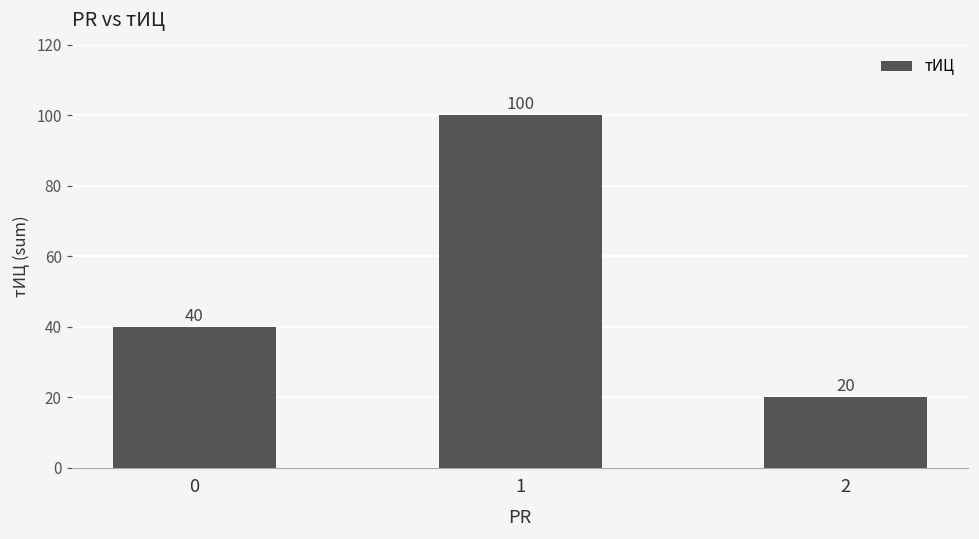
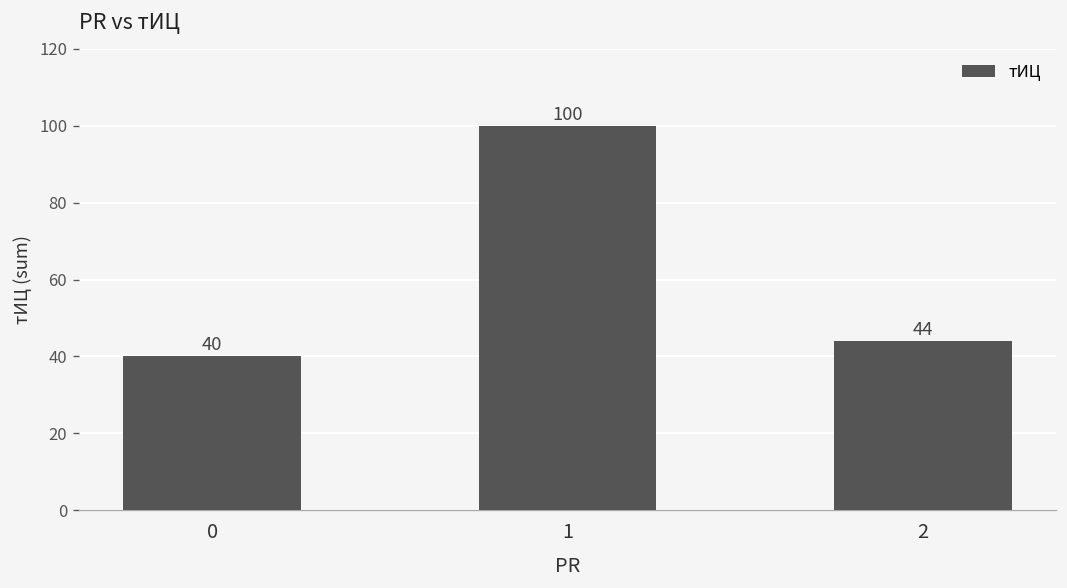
2: 20 -> 44
